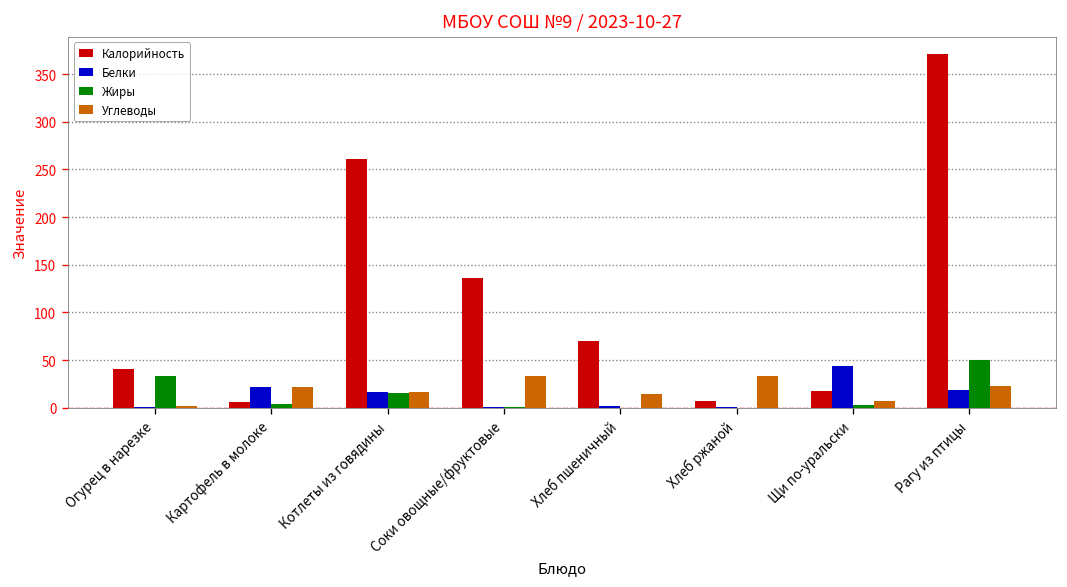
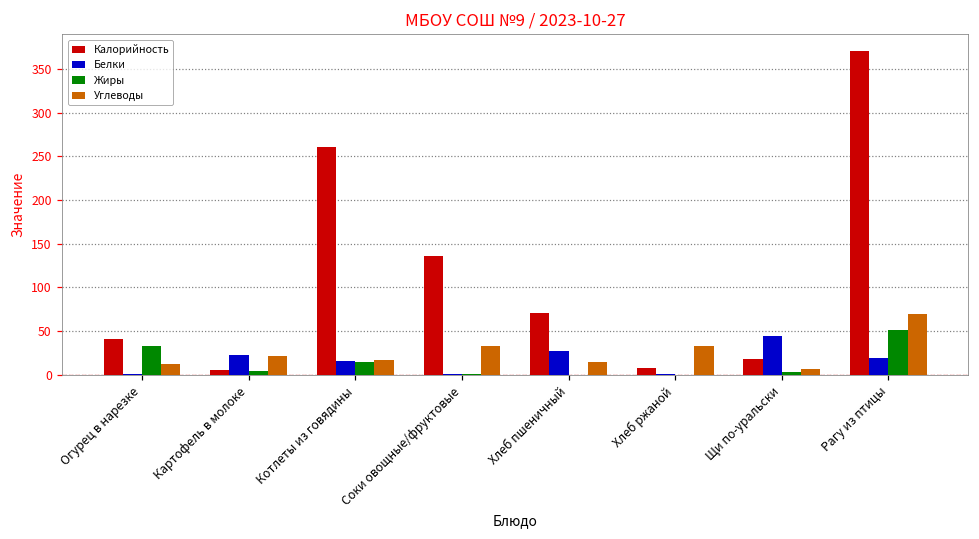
Углеводы, Огурец в нарезке: 0 -> 10
Белки, Хлеб пшеничный: 0 -> 30
Углеводы, Рагу из птицы: 20 -> 70
